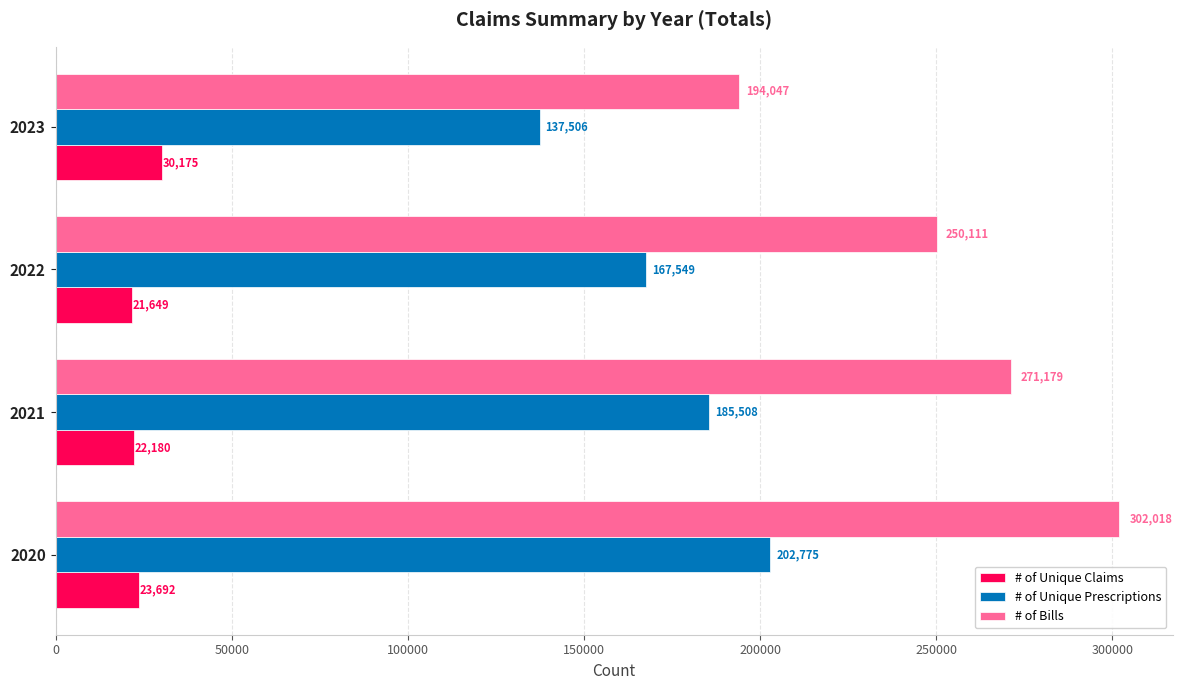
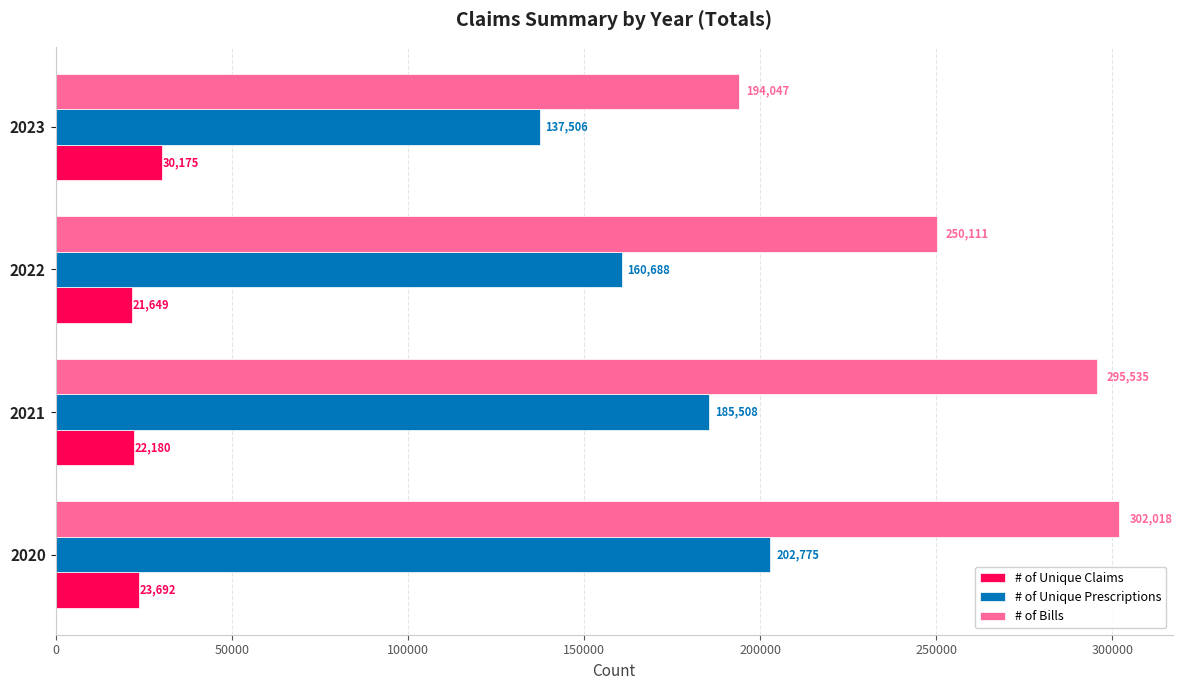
# of Unique Prescriptions, 2022: 167,549 -> 160,688
# of Bills, 2021: 271,179 -> 295,535
